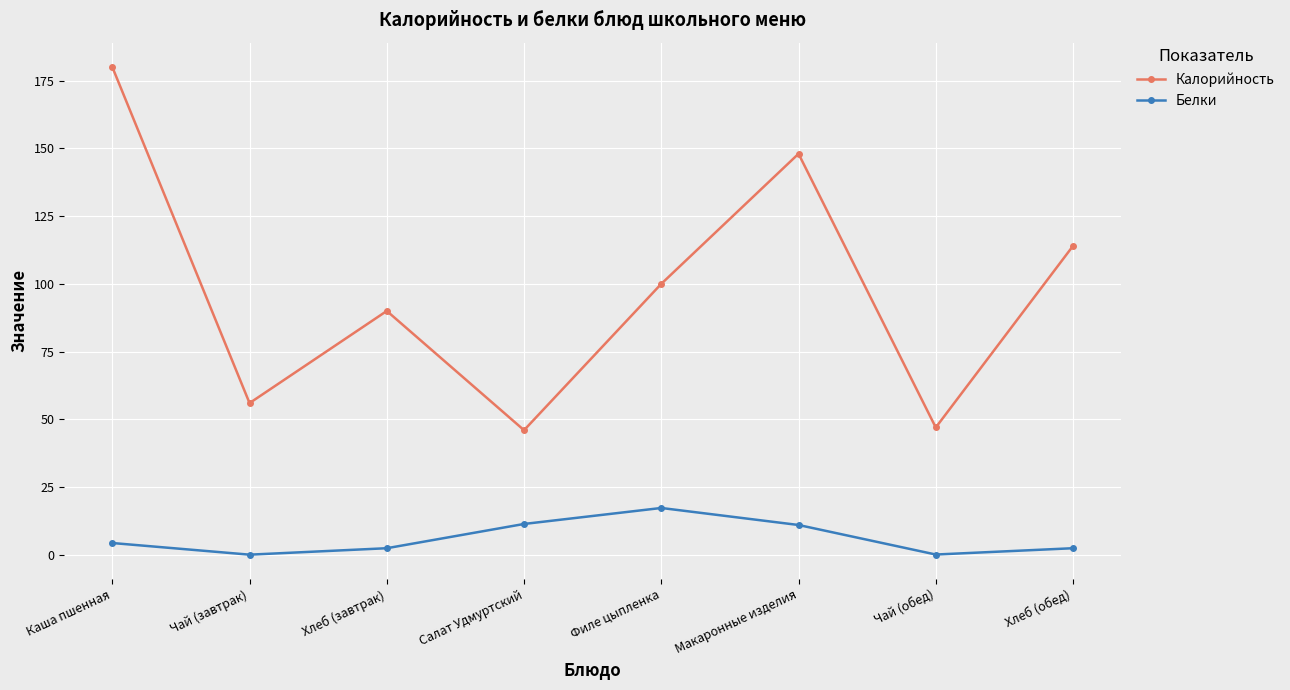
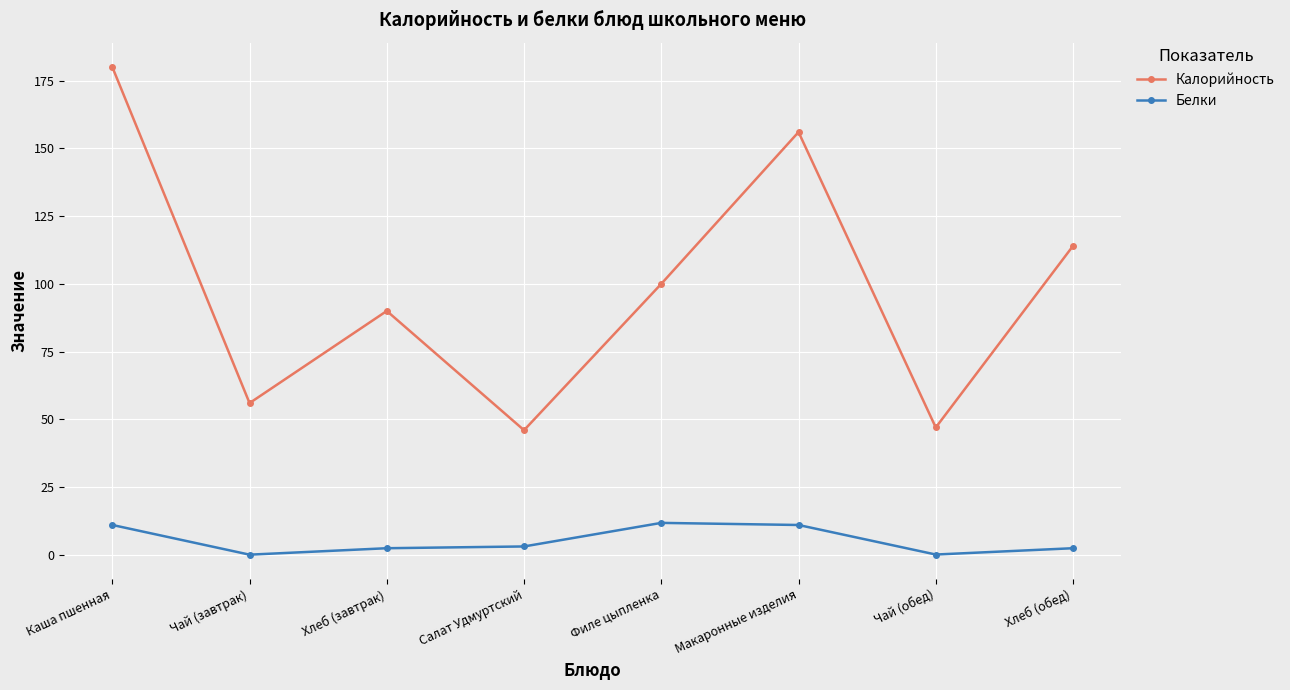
Белки, Каша пшенная: 4 -> 11
Белки, Салат Удмуртский: 11 -> 3
Белки, Филе цыпленка: 17 -> 12
Калорийность, Макаронные изделия: 148 -> 156
